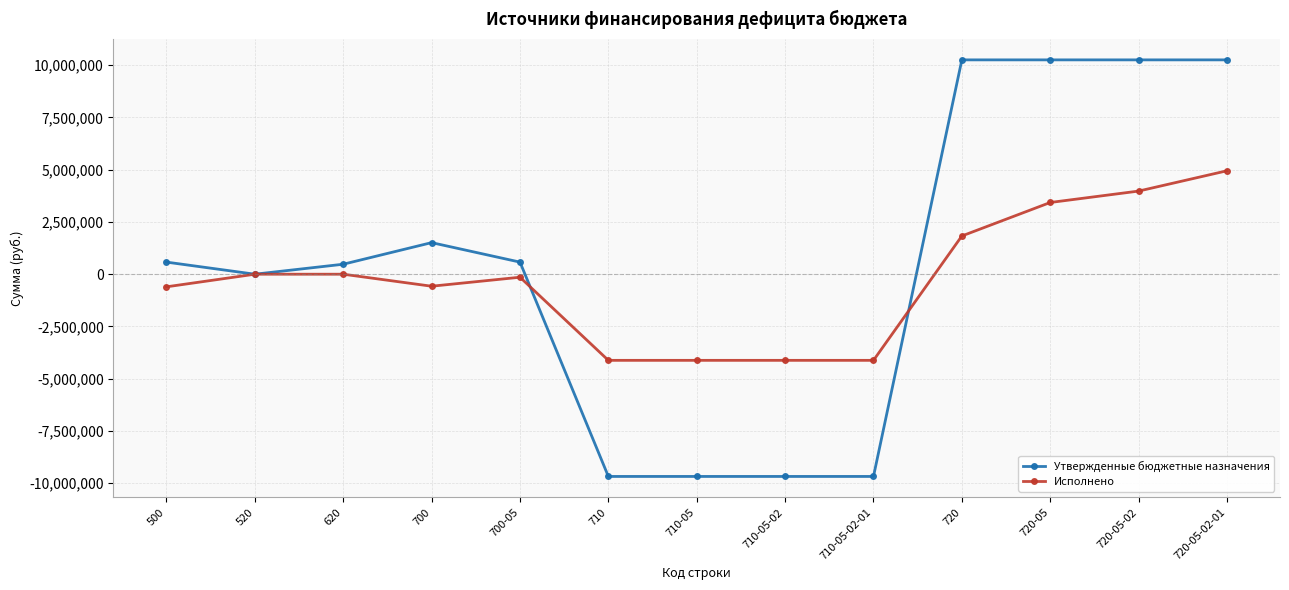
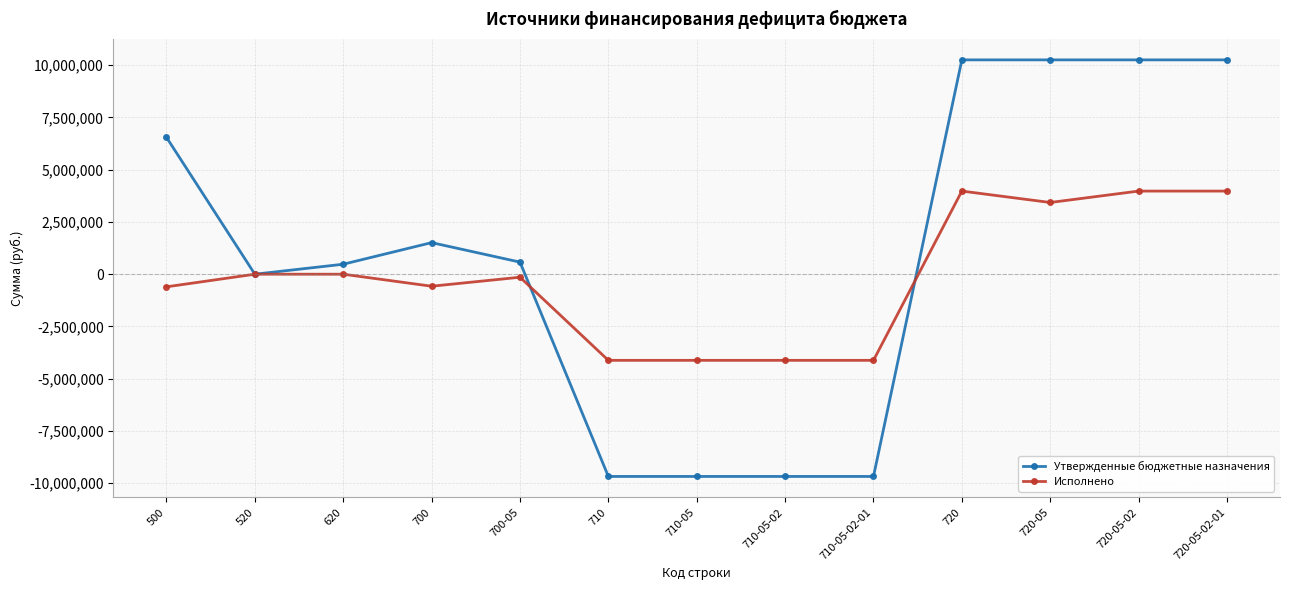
Утвержденные бюджетные назначения, 500: 600,000 -> 6,500,000
Исполнено, 720: 1,800,000 -> 4,000,000
Исполнено, 720-05-02-01: 4,900,000 -> 4,000,000
